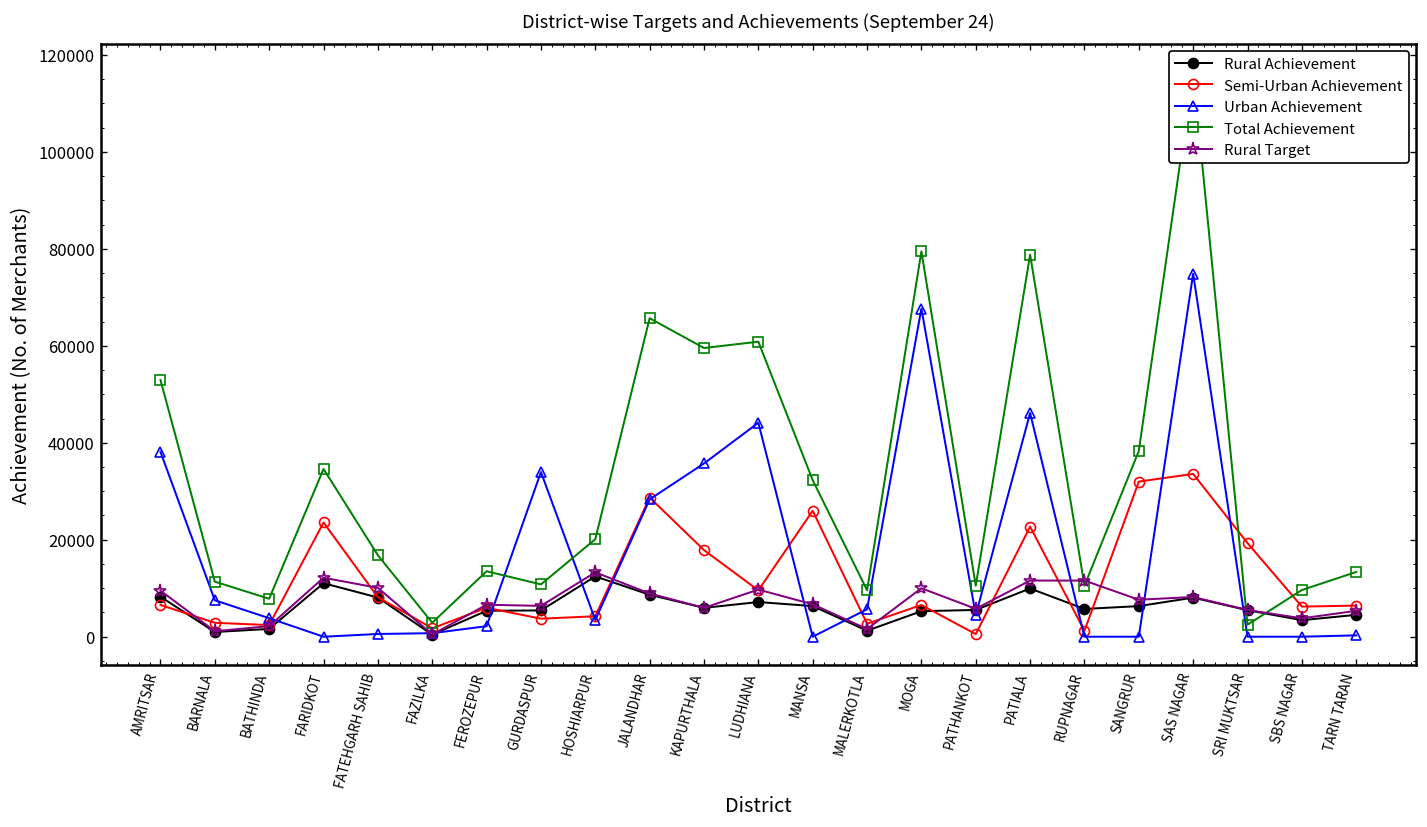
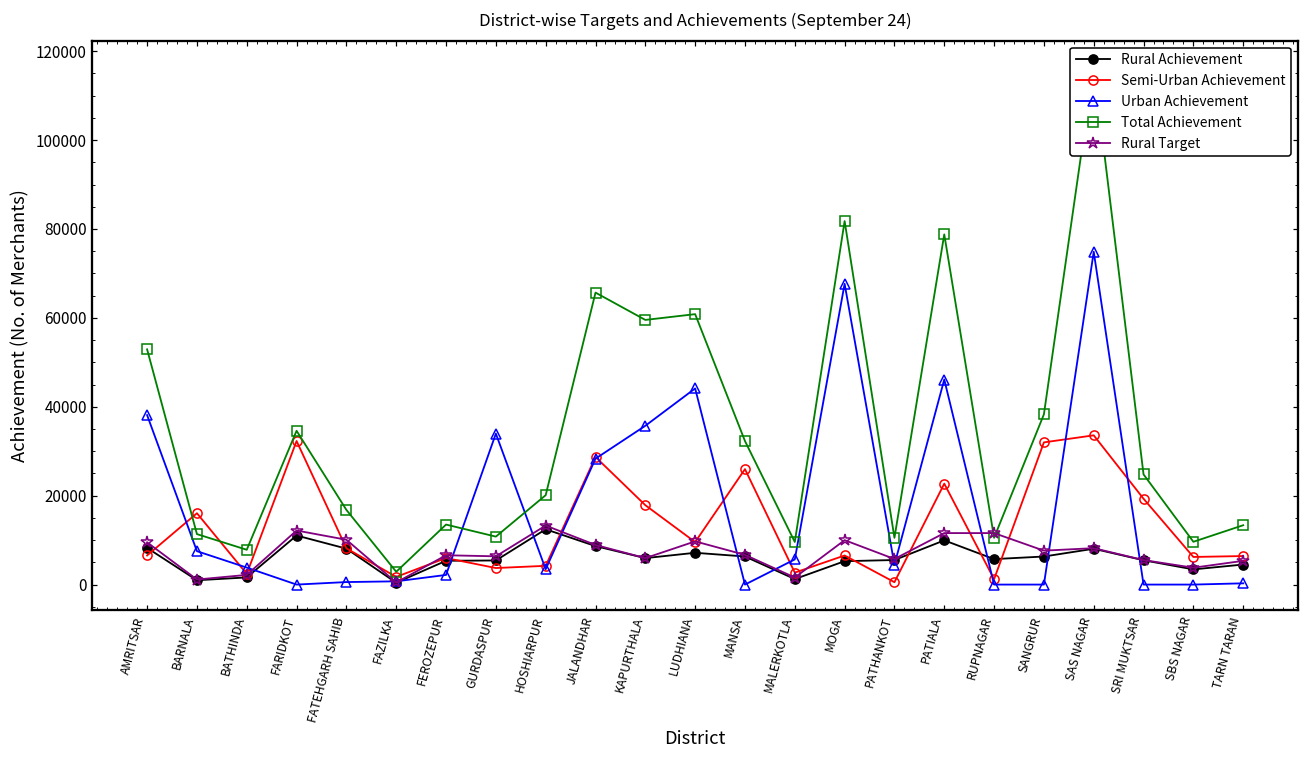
Semi-Urban Achievement, BARNALA: 3000 -> 16000
Semi-Urban Achievement, FARIDKOT: 24000 -> 32000
Total Achievement, MOGA: 79000 -> 82000
Total Achievement, SRI MUKTSAR: 2000 -> 25000
